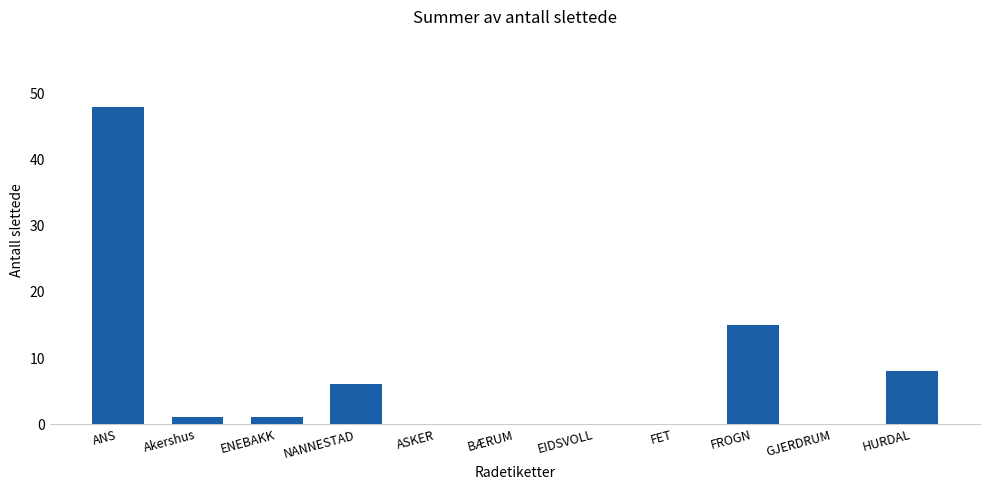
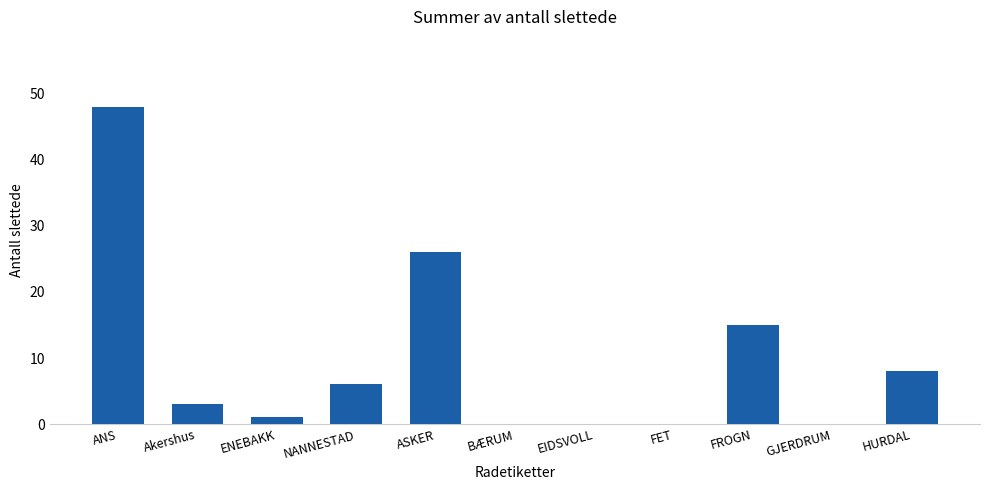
Akershus: 1 -> 3
ASKER: 0 -> 26
